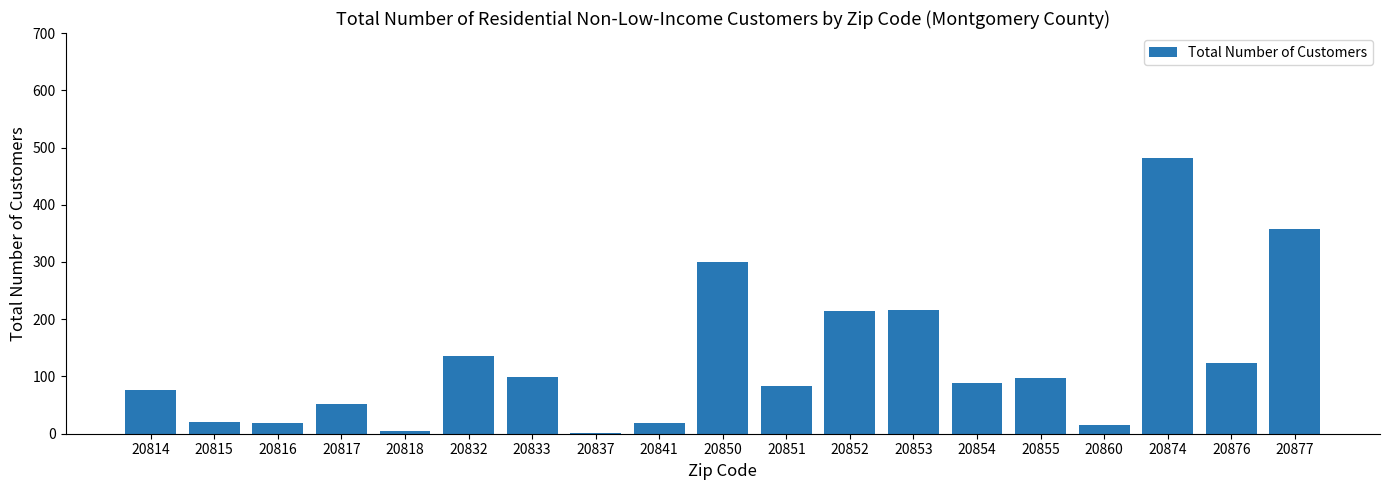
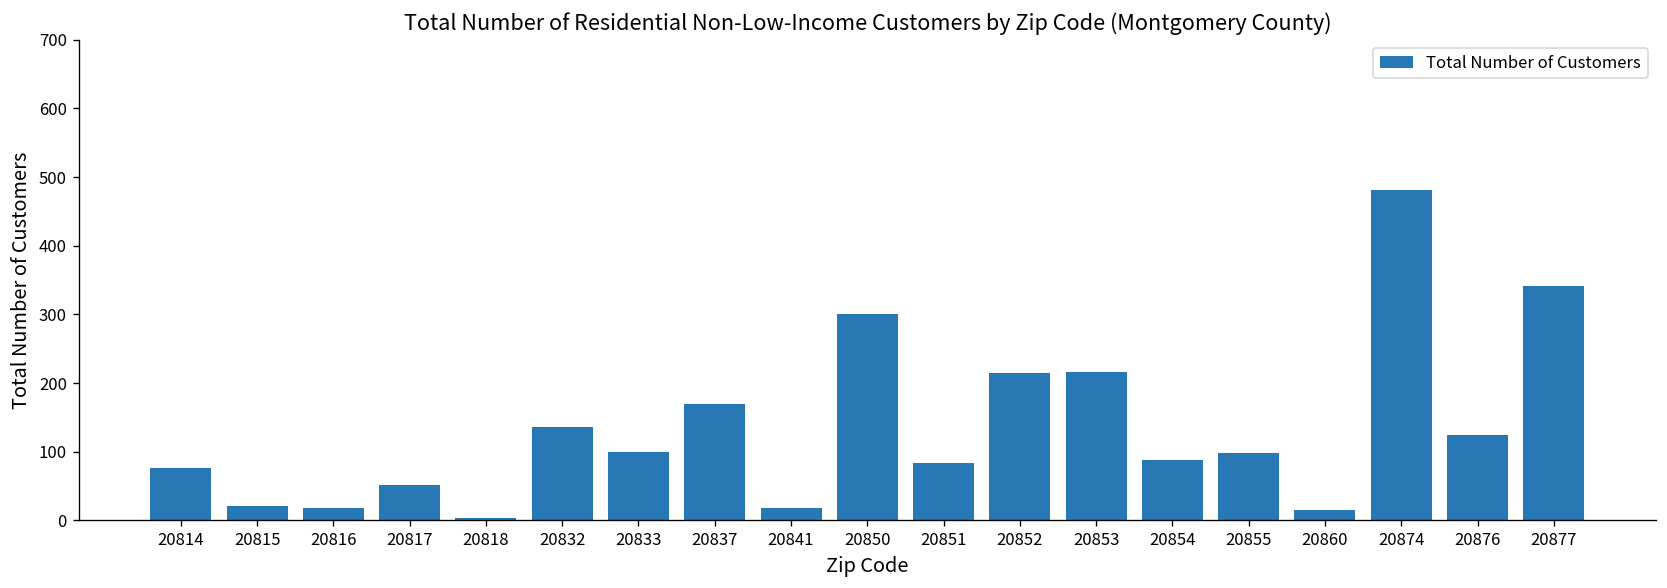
20837: 0 -> 170
20877: 360 -> 340
